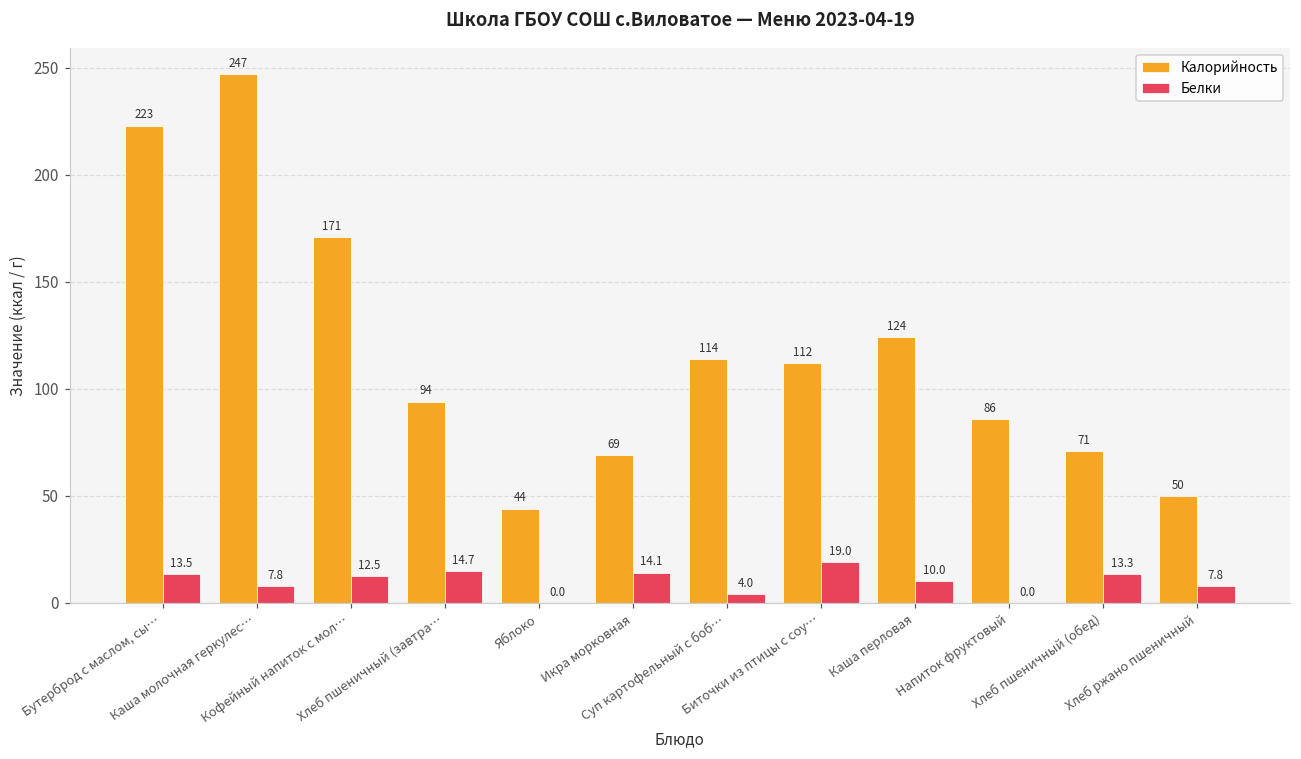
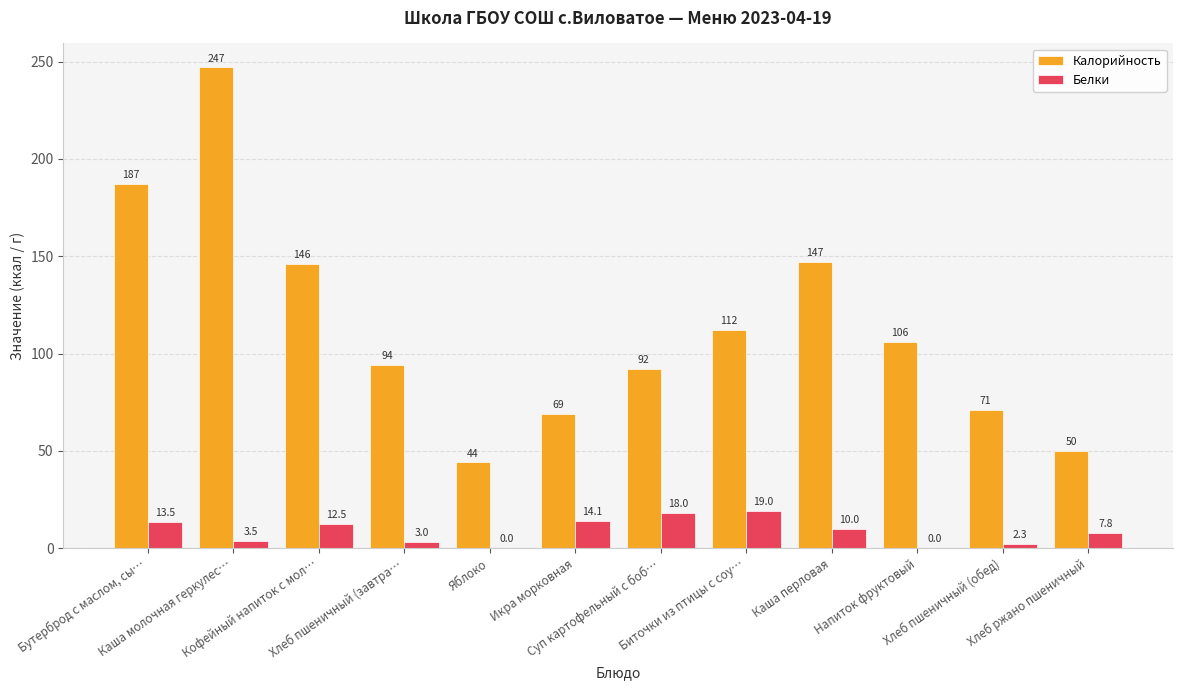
Калорийность, Бутерброд с маслом, сы…: 223 -> 187
Белки, Каша молочная геркулес…: 7.8 -> 3.5
Калорийность, Кофейный напиток с мол…: 171 -> 146
Белки, Хлеб пшеничный (завтра…: 14.7 -> 3.0
Калорийность, Суп картофельный с боб…: 114 -> 92
Белки, Суп картофельный с боб…: 4.0 -> 18.0
Калорийность, Каша перловая: 124 -> 147
Калорийность, Напиток фруктовый: 86 -> 106
Белки, Хлеб пшеничный (обед): 13.3 -> 2.3
